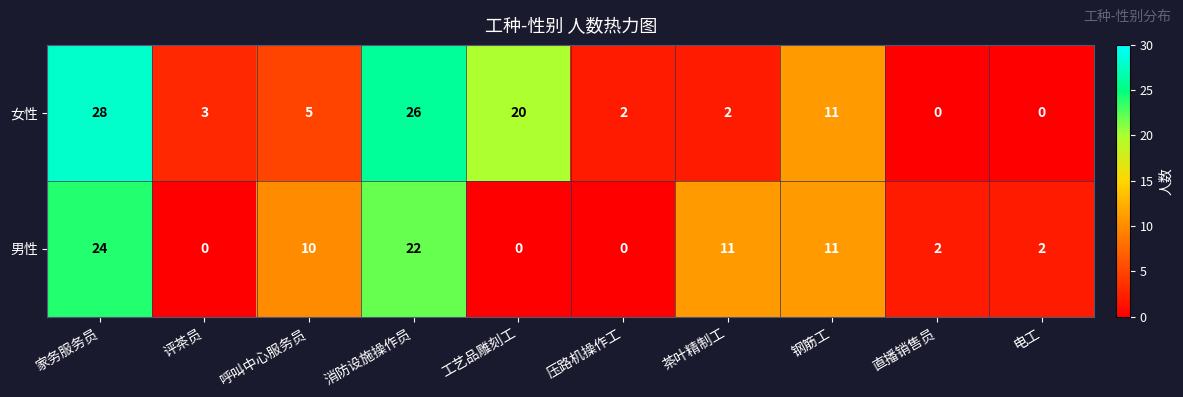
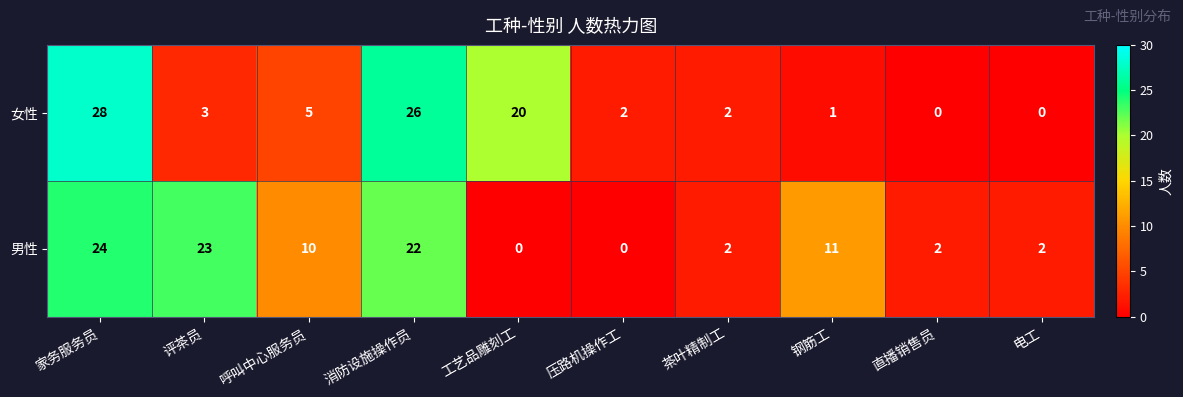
女性, 钢筋工: 11 -> 1
男性, 评茶员: 0 -> 23
男性, 茶叶精制工: 11 -> 2
